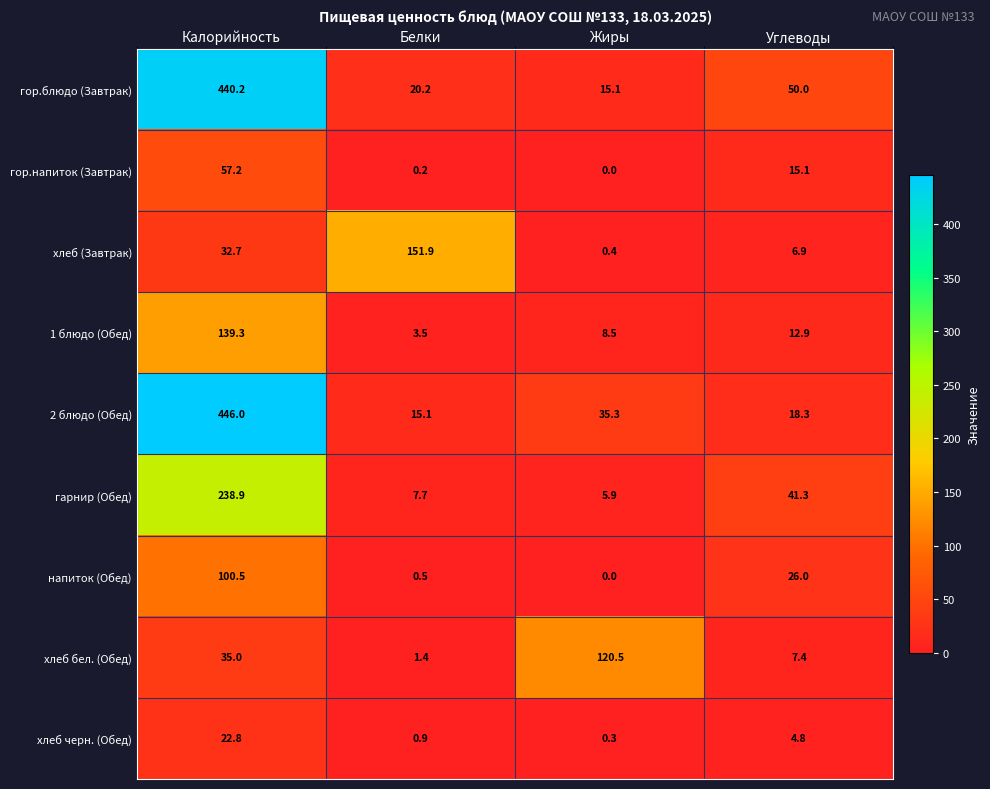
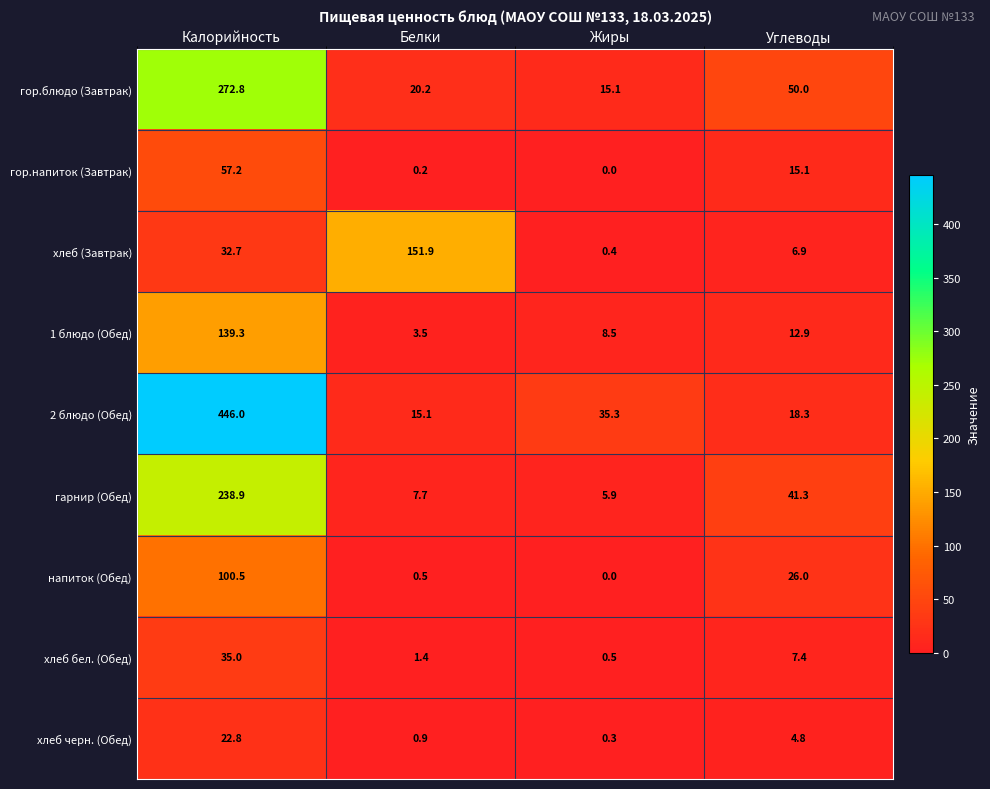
гор.блюдо (Завтрак), Калорийность: 440.2 -> 272.8
хлеб бел. (Обед), Жиры: 120.5 -> 0.5
